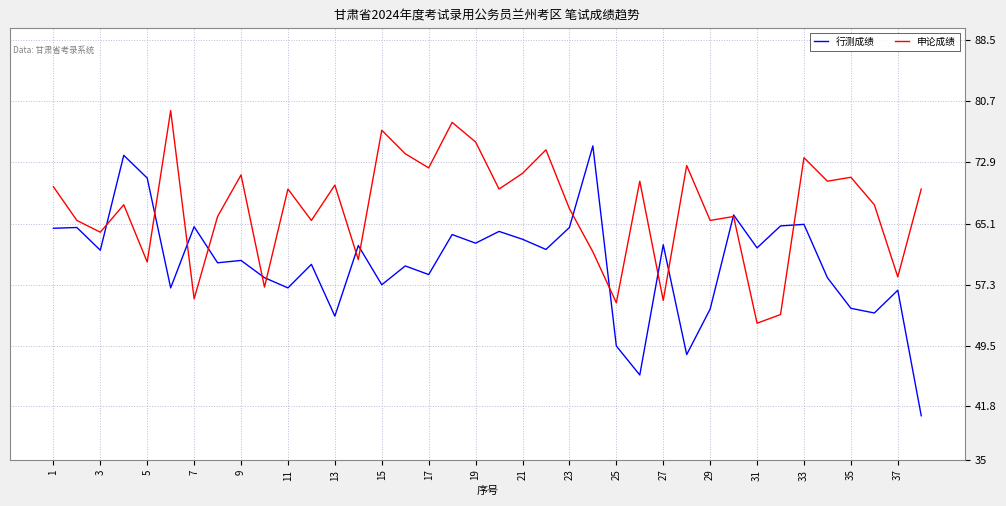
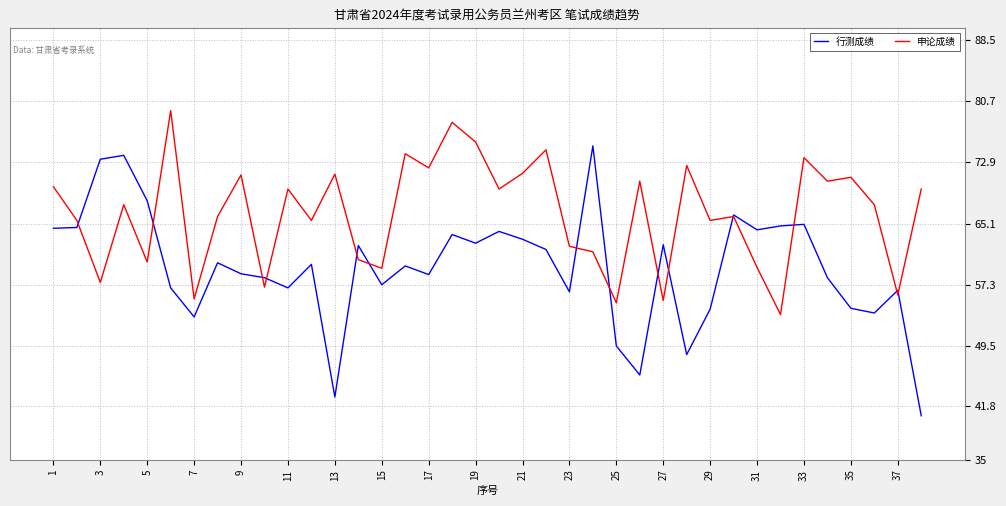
行测成绩, 3: 62 -> 73
申论成绩, 3: 64 -> 58
行测成绩, 5: 71 -> 68
行测成绩, 7: 65 -> 53
行测成绩, 9: 60 -> 59
行测成绩, 13: 53 -> 43
申论成绩, 13: 70 -> 71
申论成绩, 15: 77 -> 59
行测成绩, 23: 65 -> 56
申论成绩, 23: 67 -> 62
行测成绩, 31: 62 -> 64
申论成绩, 31: 52 -> 60
申论成绩, 37: 58 -> 56
